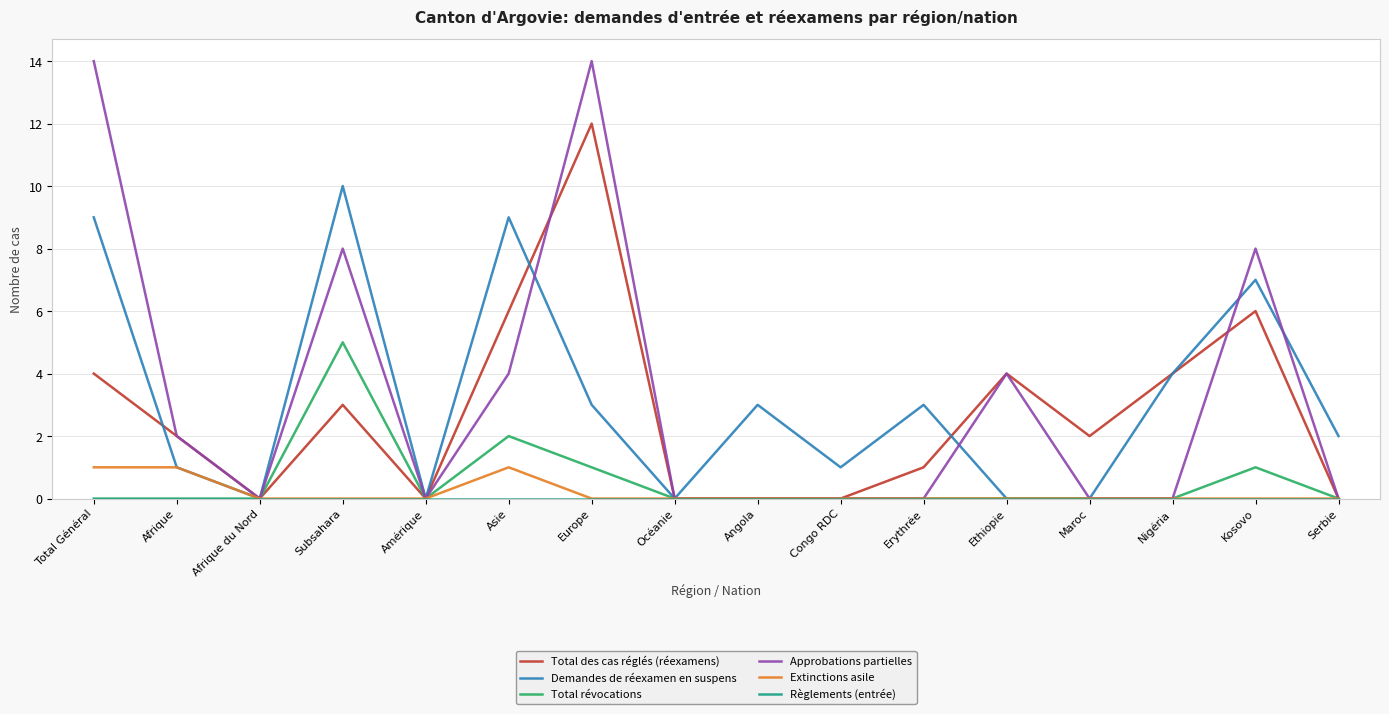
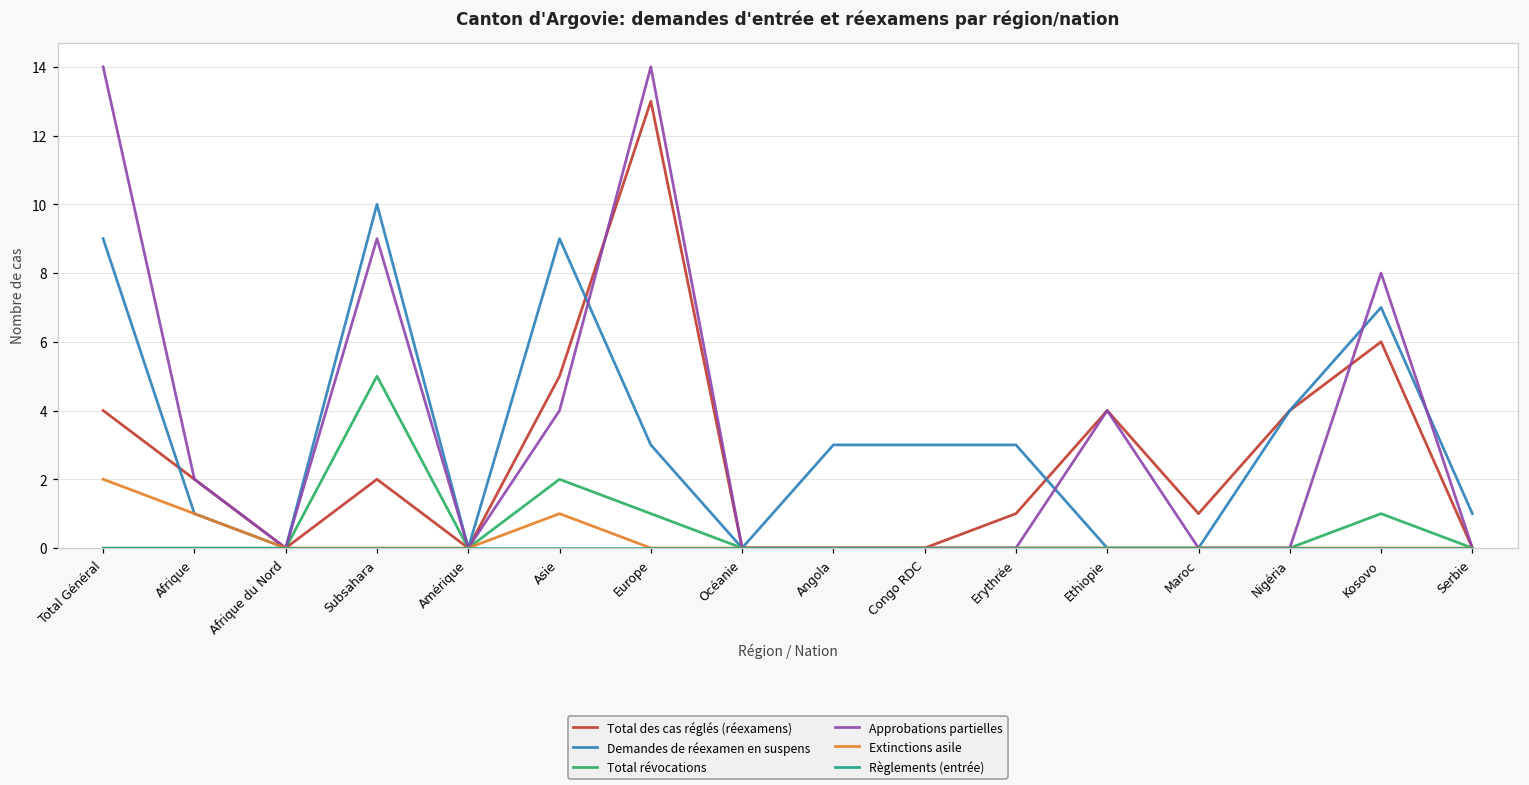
Extinctions asile, Total Général: 1 -> 2
Total des cas réglés (réexamens), Subsahara: 3 -> 2
Approbations partielles, Subsahara: 8 -> 9
Total des cas réglés (réexamens), Asie: 6 -> 5
Total des cas réglés (réexamens), Europe: 12 -> 13
Demandes de réexamen en suspens, Congo RDC: 1 -> 3
Total des cas réglés (réexamens), Maroc: 2 -> 1
Demandes de réexamen en suspens, Serbie: 2 -> 1
